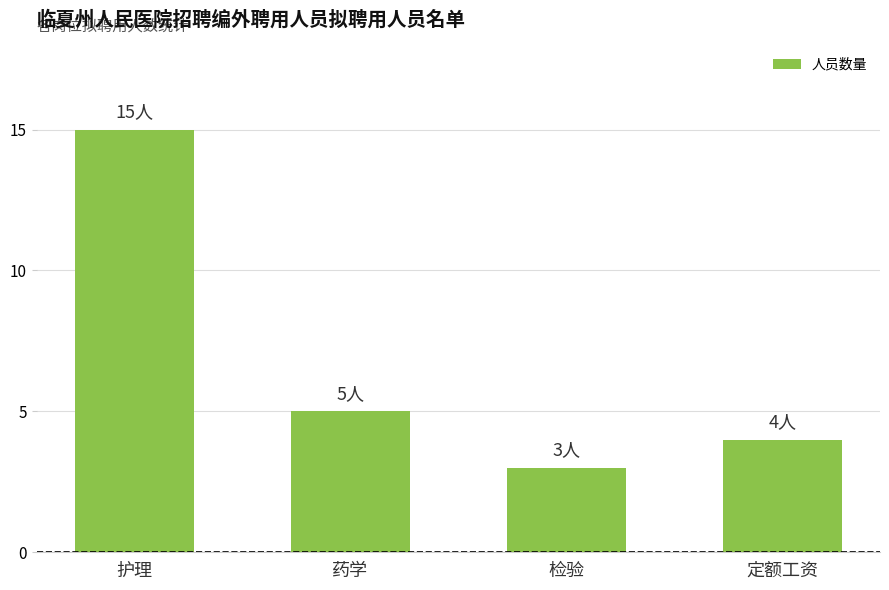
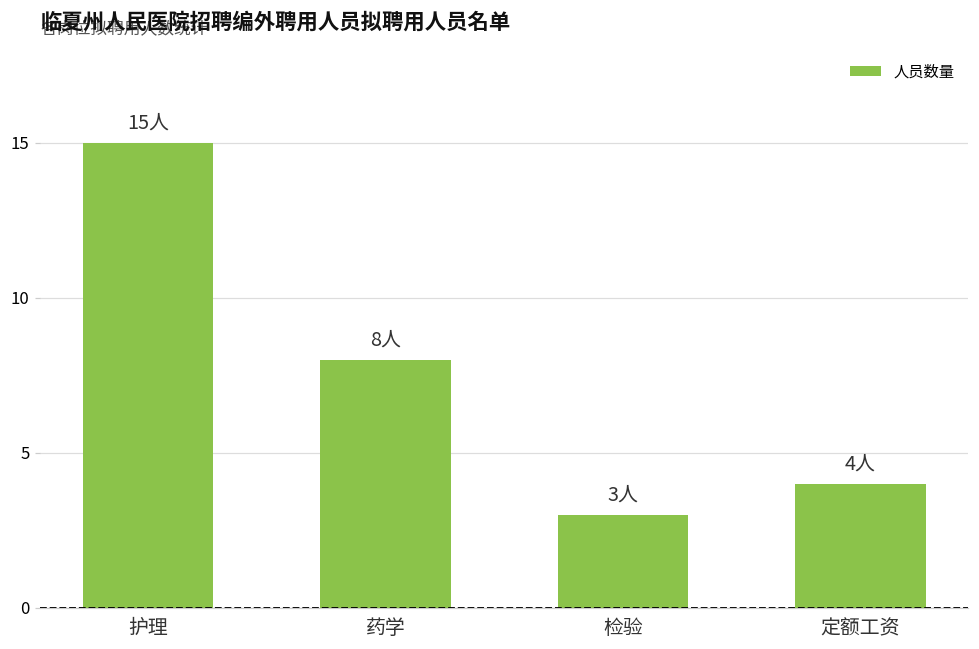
药学: 5人 -> 8人
